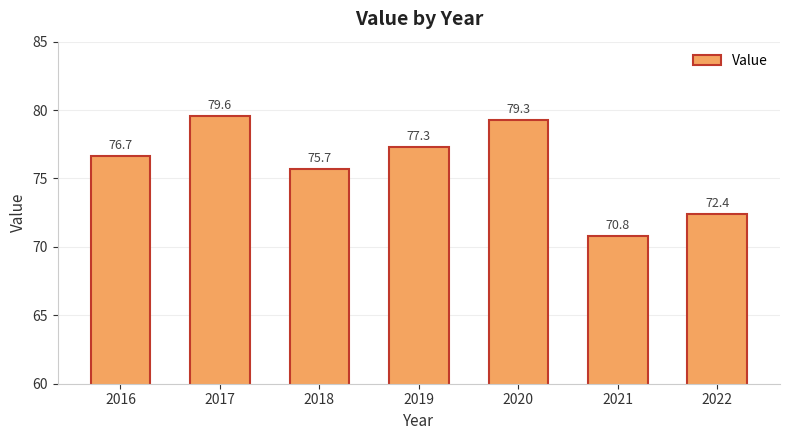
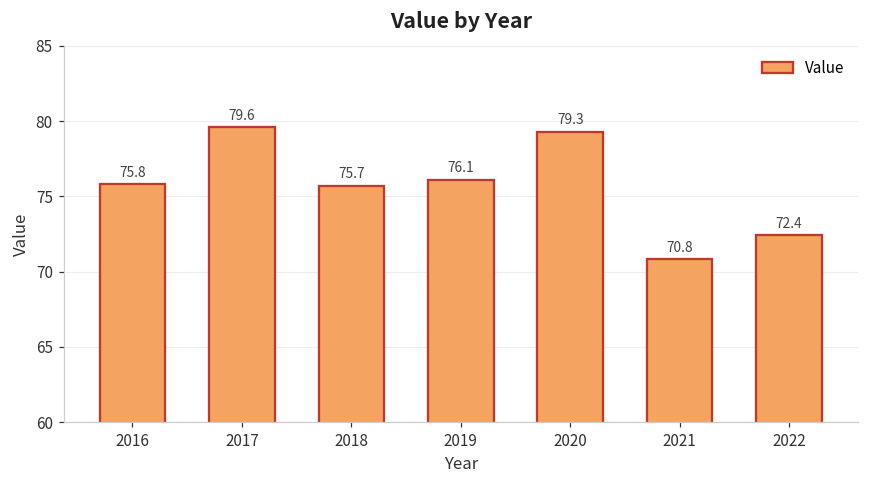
2016: 76.7 -> 75.8
2019: 77.3 -> 76.1
